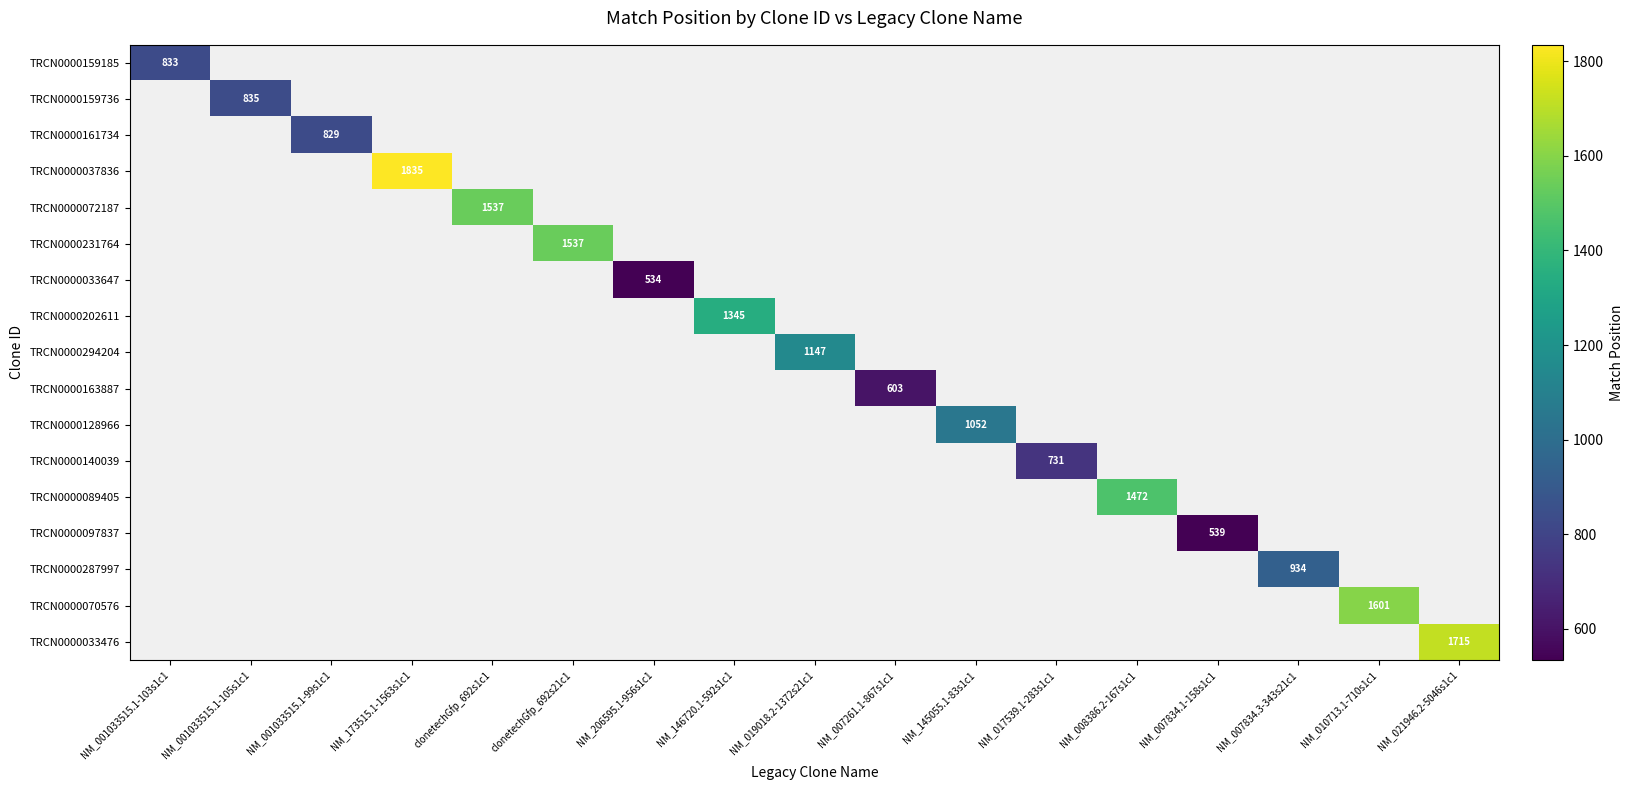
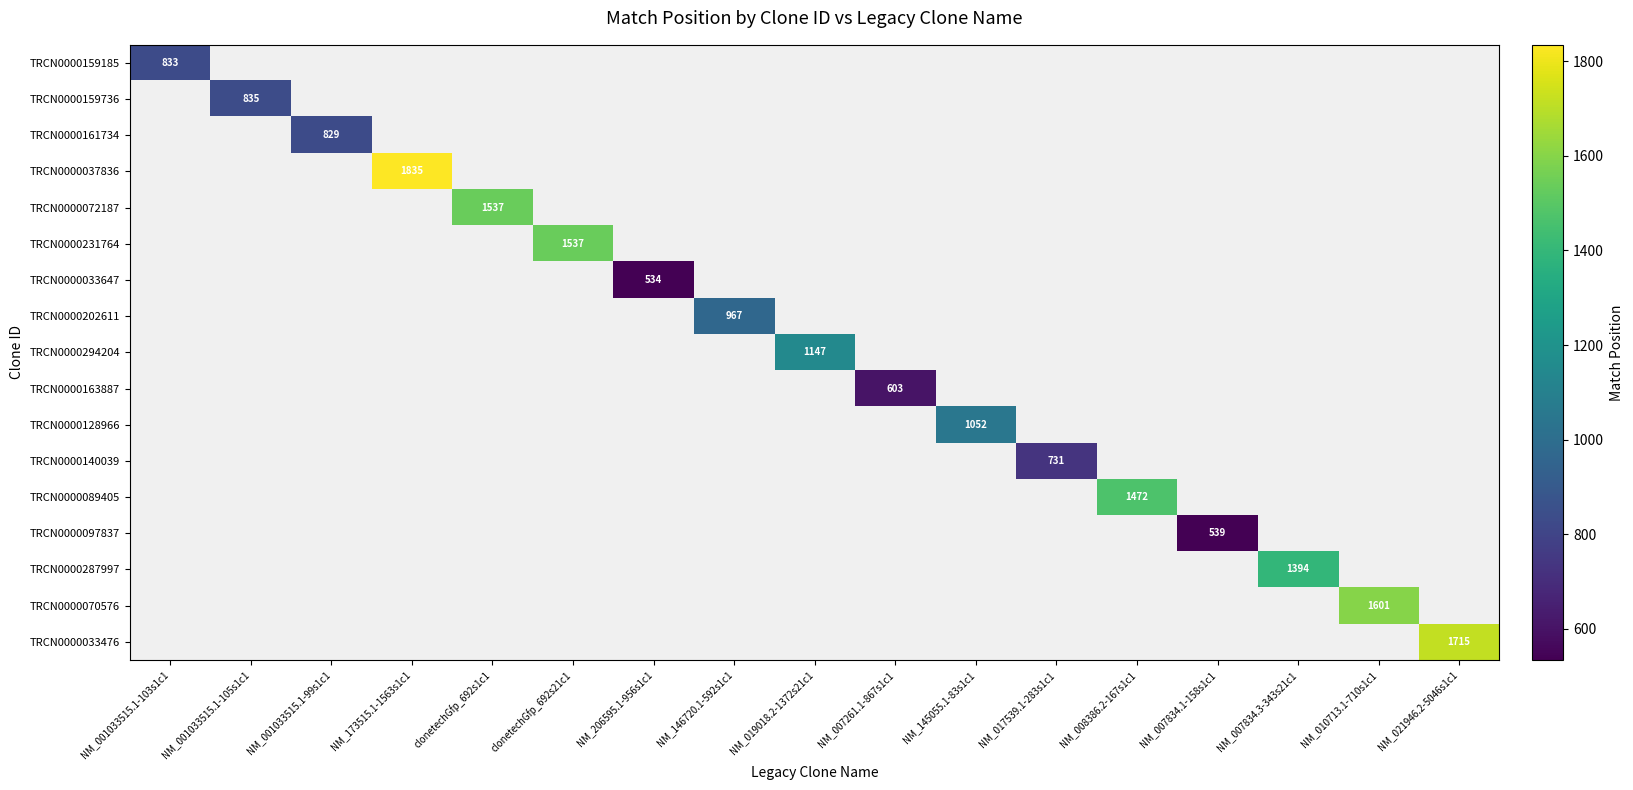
TRCN0000202611, NM_146720.1-592s1c1: 1345 -> 967
TRCN0000287997, NM_007834.3-343s21c1: 934 -> 1394
